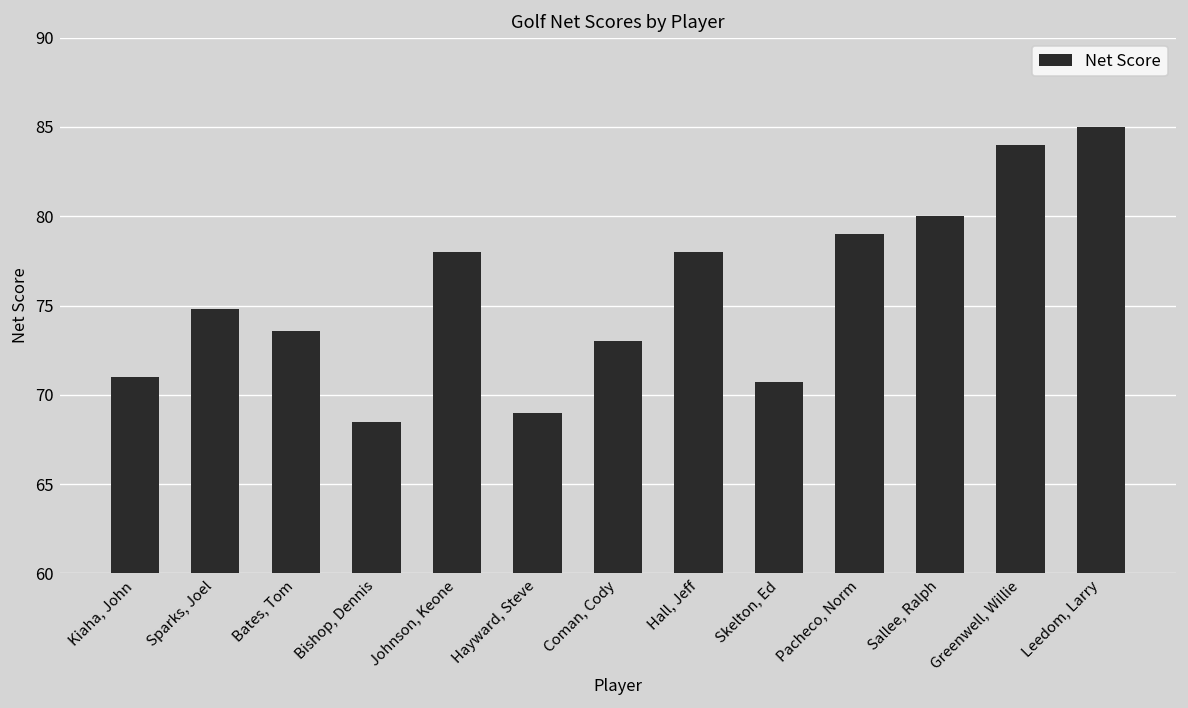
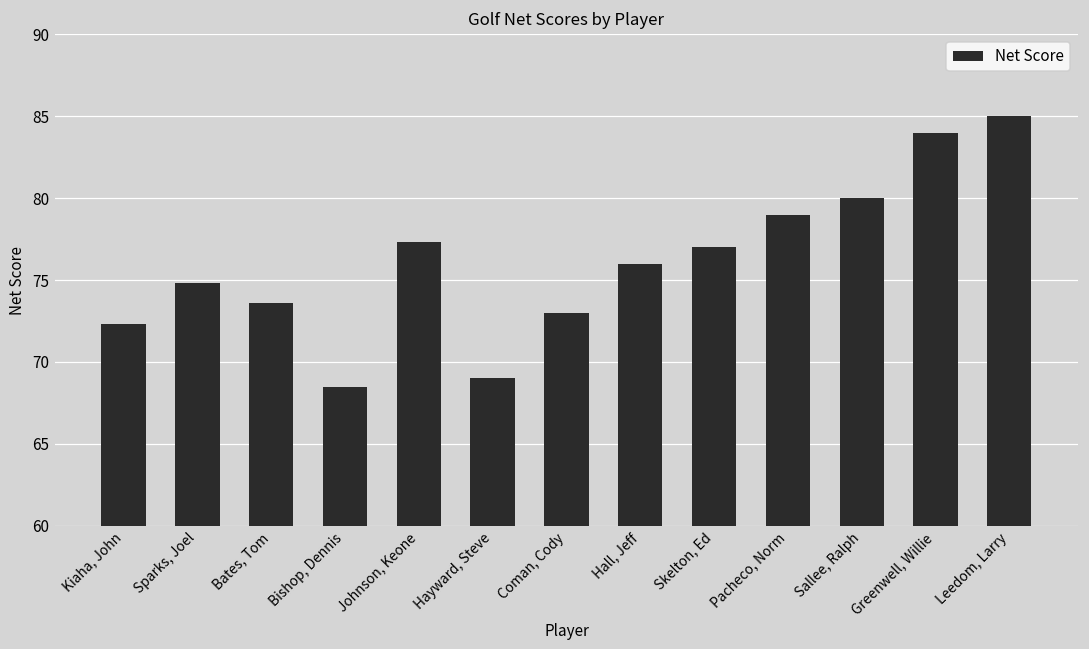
Kiaha, John: 71.0 -> 72.3
Johnson, Keone: 78.0 -> 77.3
Hall, Jeff: 78 -> 76
Skelton, Ed: 70.7 -> 77.0
